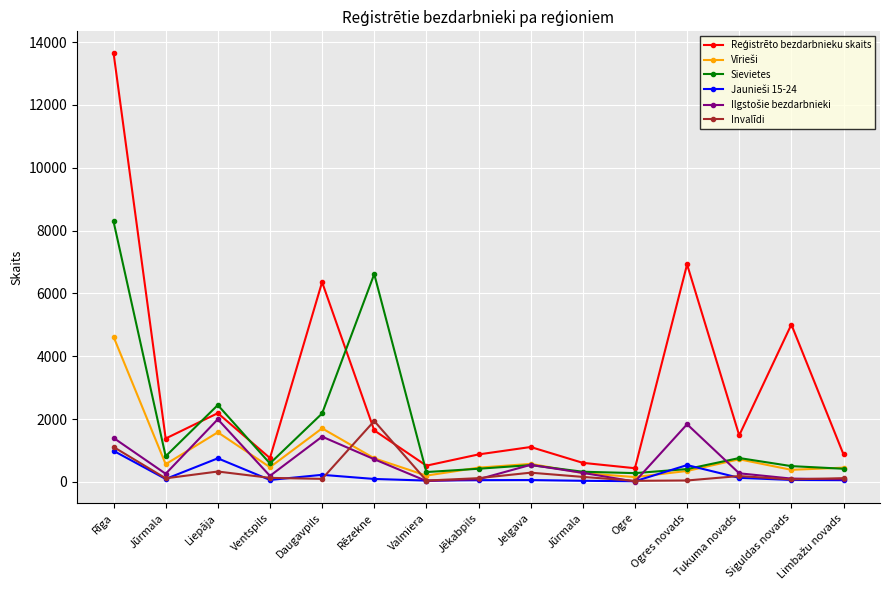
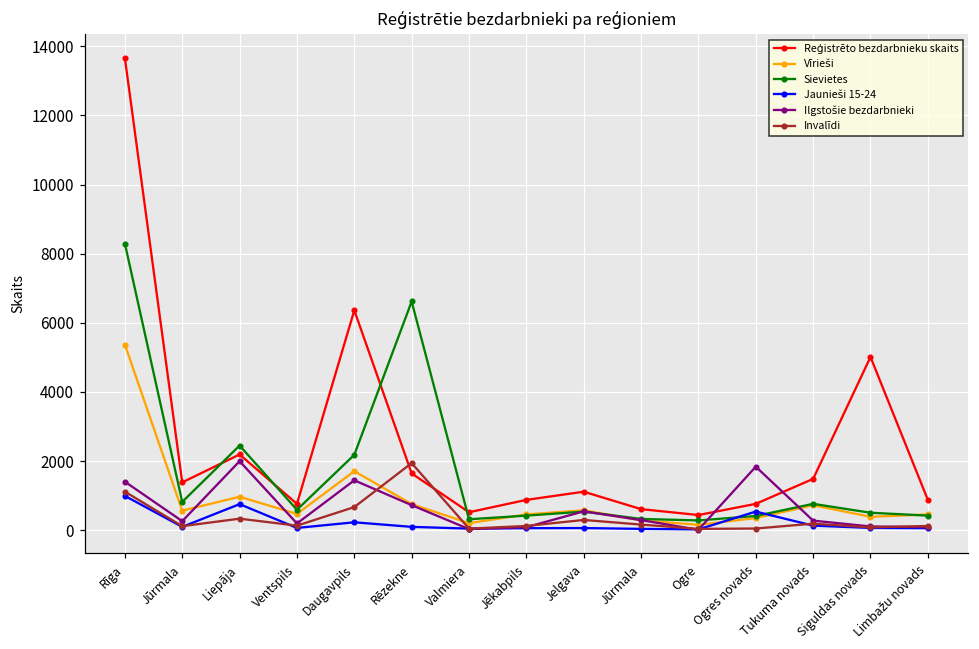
Vīrieši, Rīga: 4600 -> 5400
Vīrieši, Liepāja: 1600 -> 1000
Invalīdi, Daugavpils: 100 -> 700
Reģistrēto bezdarbnieku skaits, Ogres novads: 6900 -> 800
